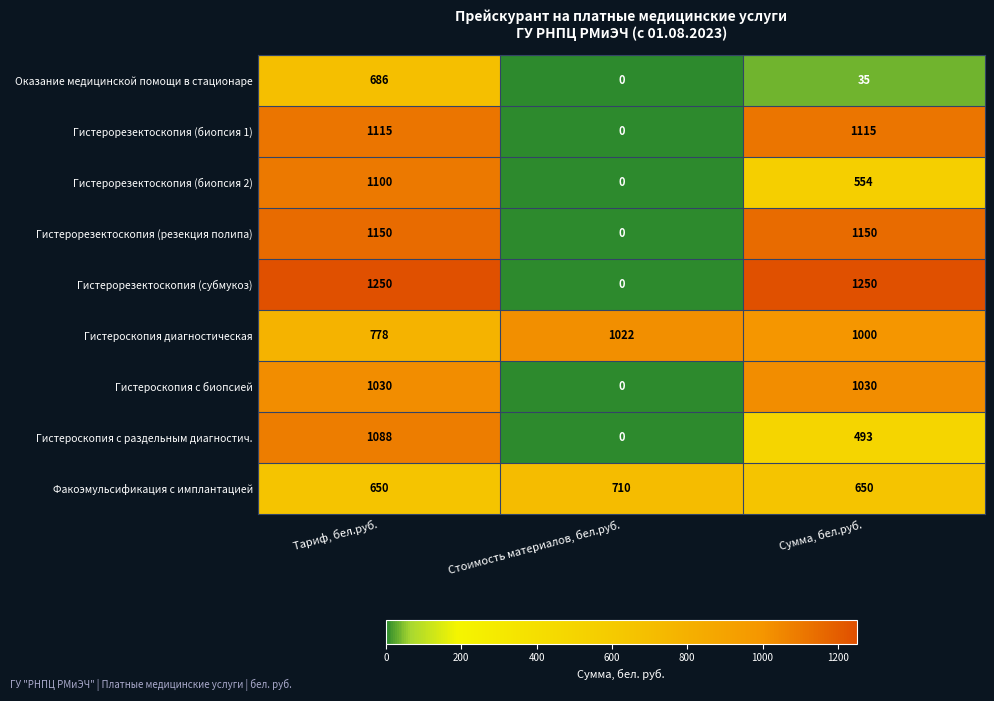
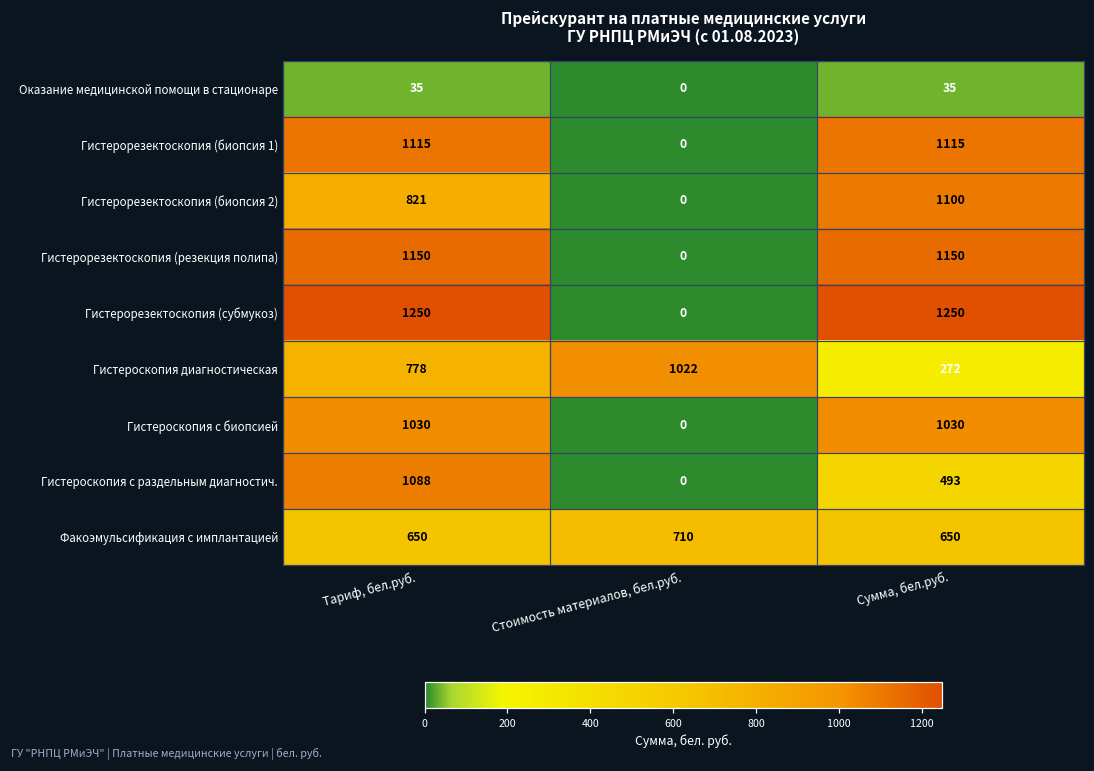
Оказание медицинской помощи в стационаре, Тариф, бел.руб.: 686 -> 35
Гистерорезектоскопия (биопсия 2), Тариф, бел.руб.: 1100 -> 821
Гистерорезектоскопия (биопсия 2), Сумма, бел.руб.: 554 -> 1100
Гистероскопия диагностическая, Сумма, бел.руб.: 1000 -> 272
